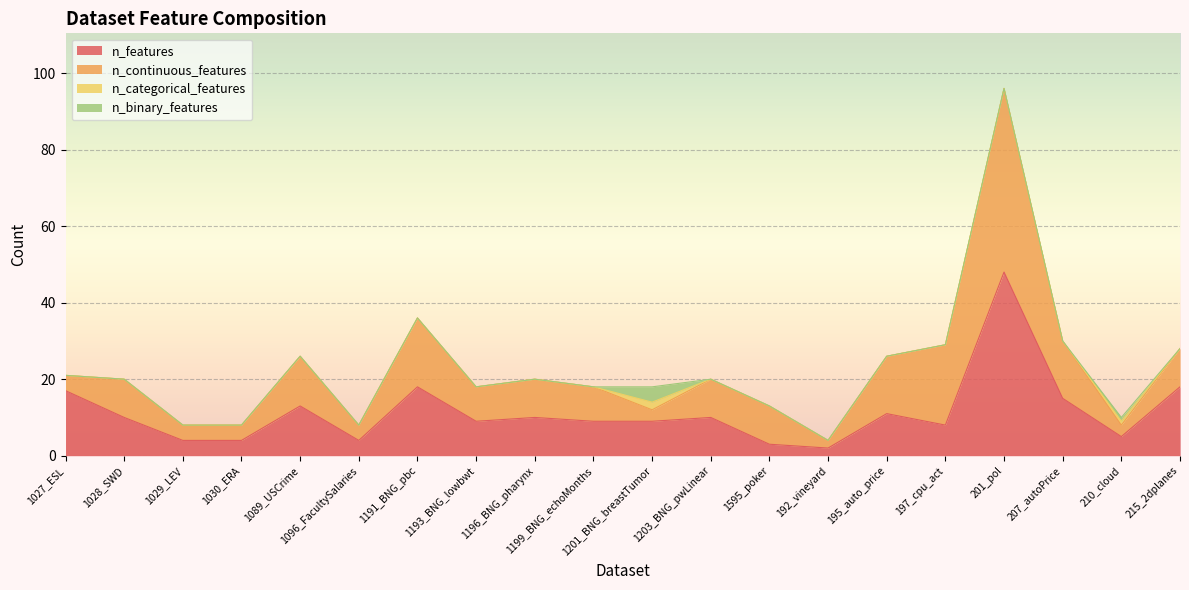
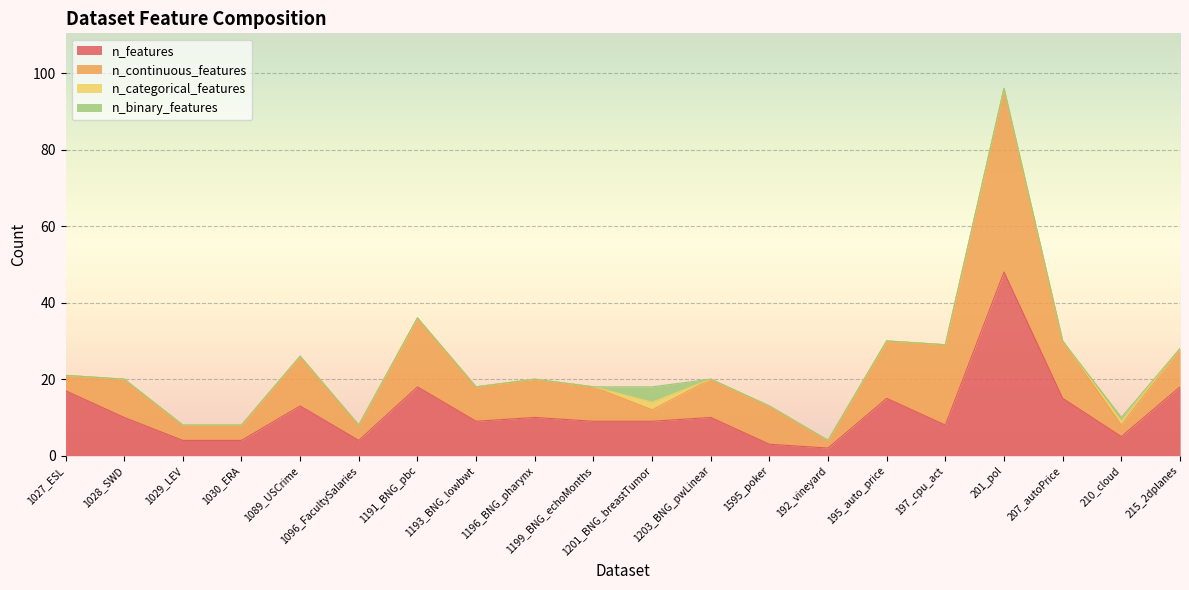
n_features, 195_auto_price: 11 -> 15
